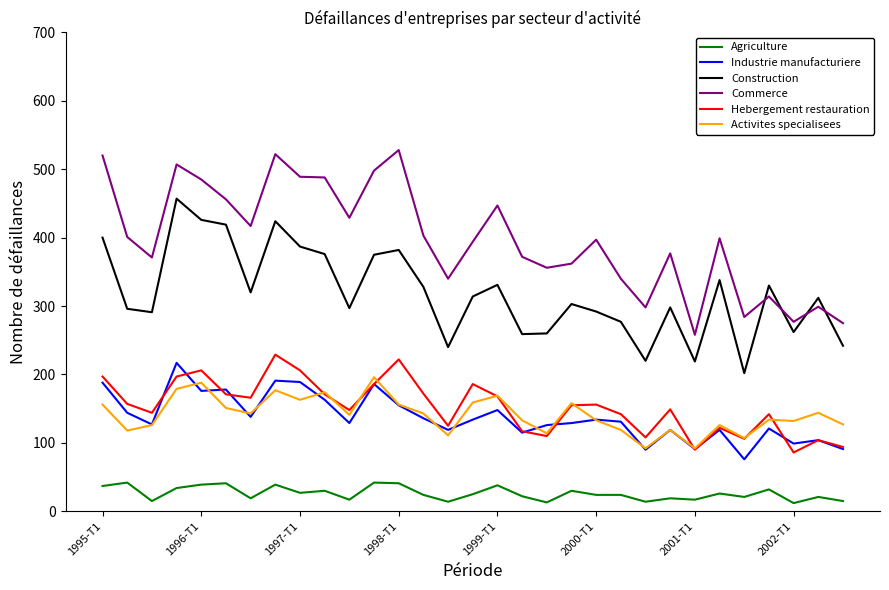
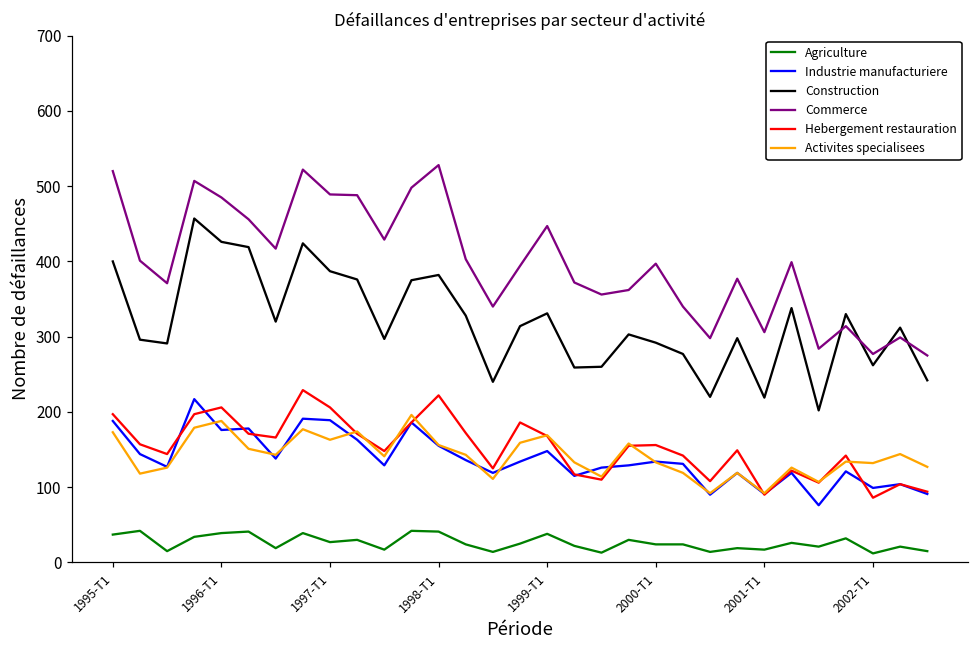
Activites specialisees, 1995-T1: 160 -> 170
Commerce, 2001-T1: 260 -> 310
